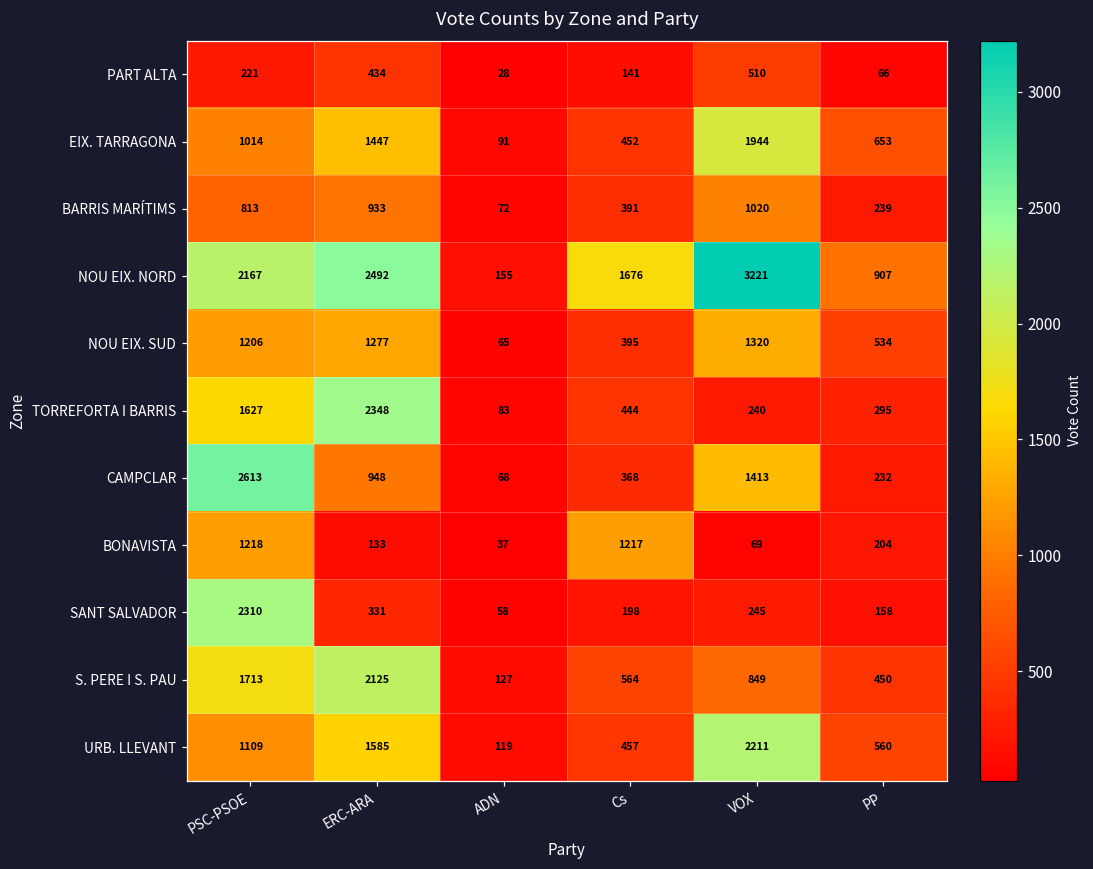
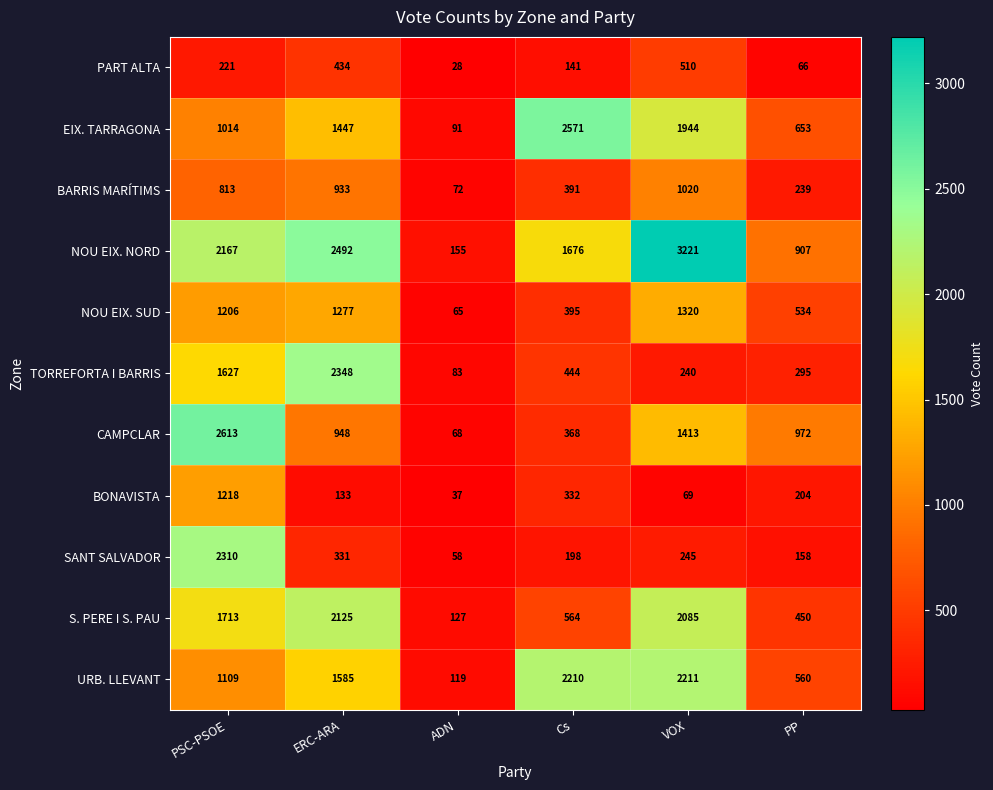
EIX. TARRAGONA, Cs: 452 -> 2571
CAMPCLAR, PP: 232 -> 972
BONAVISTA, Cs: 1217 -> 332
S. PERE I S. PAU, VOX: 849 -> 2085
URB. LLEVANT, Cs: 457 -> 2210
